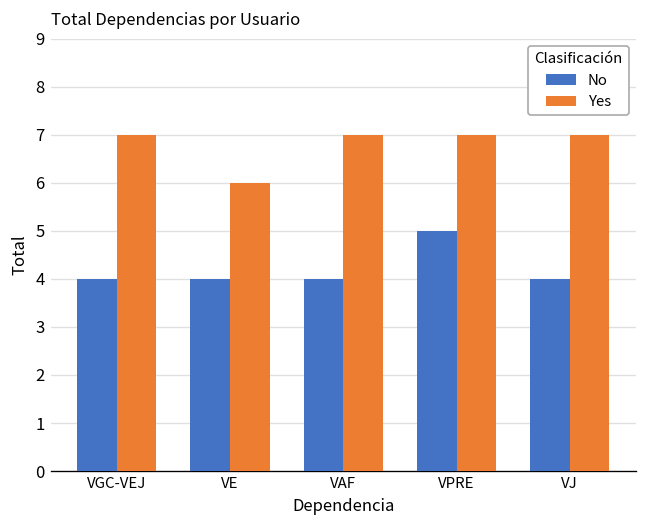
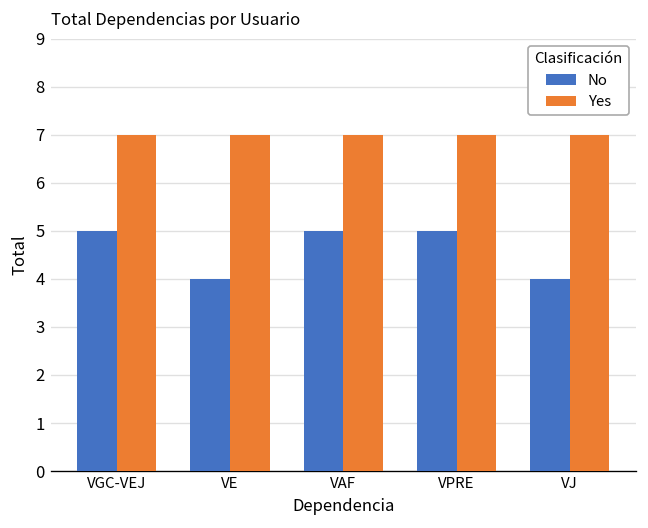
No, VGC-VEJ: 4 -> 5
Yes, VE: 6 -> 7
No, VAF: 4 -> 5
